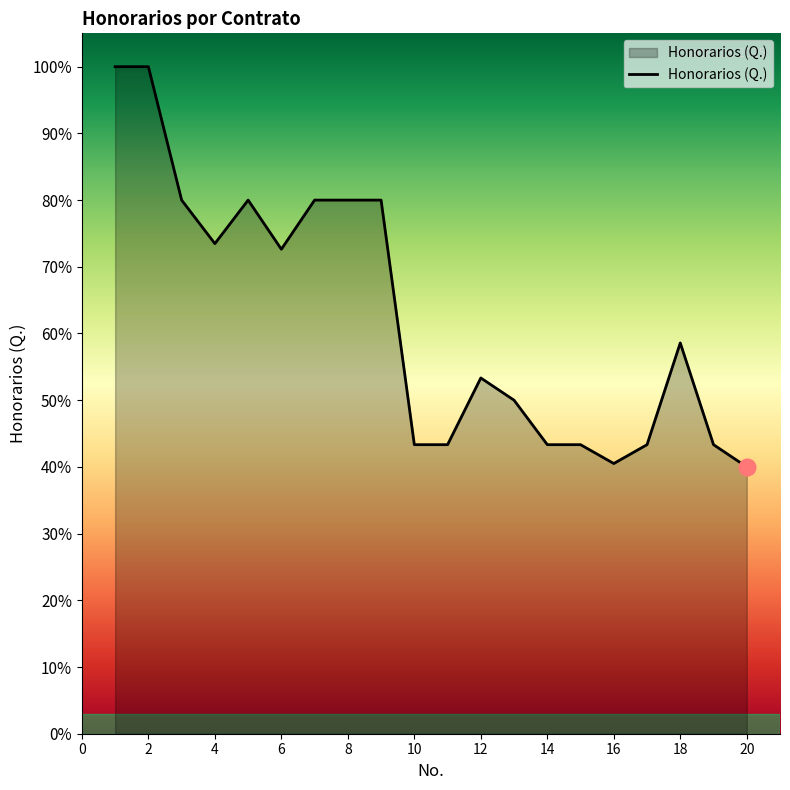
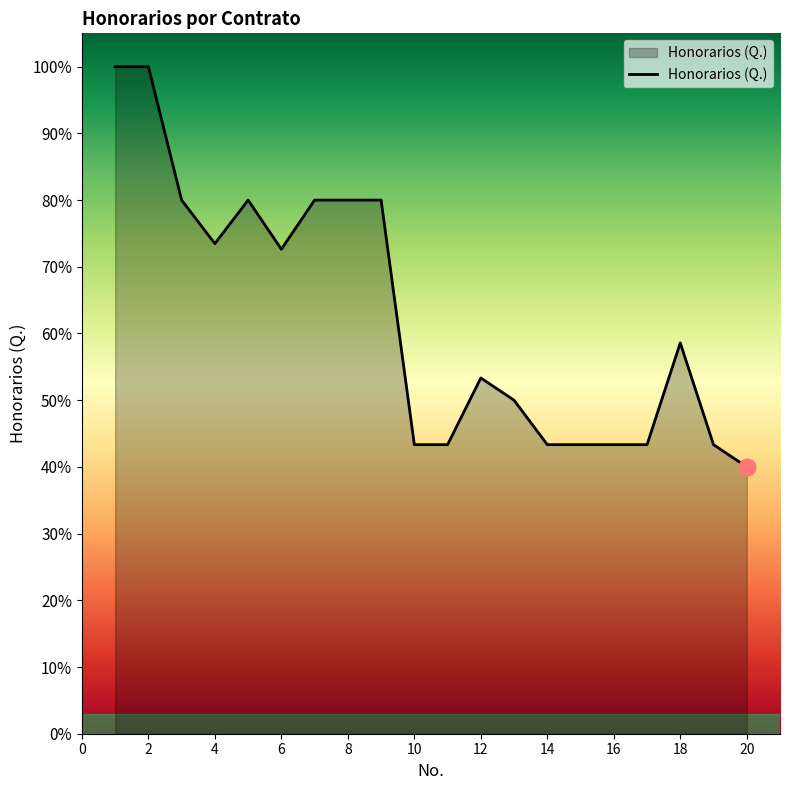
Honorarios (Q.), 16: 41% -> 43%
